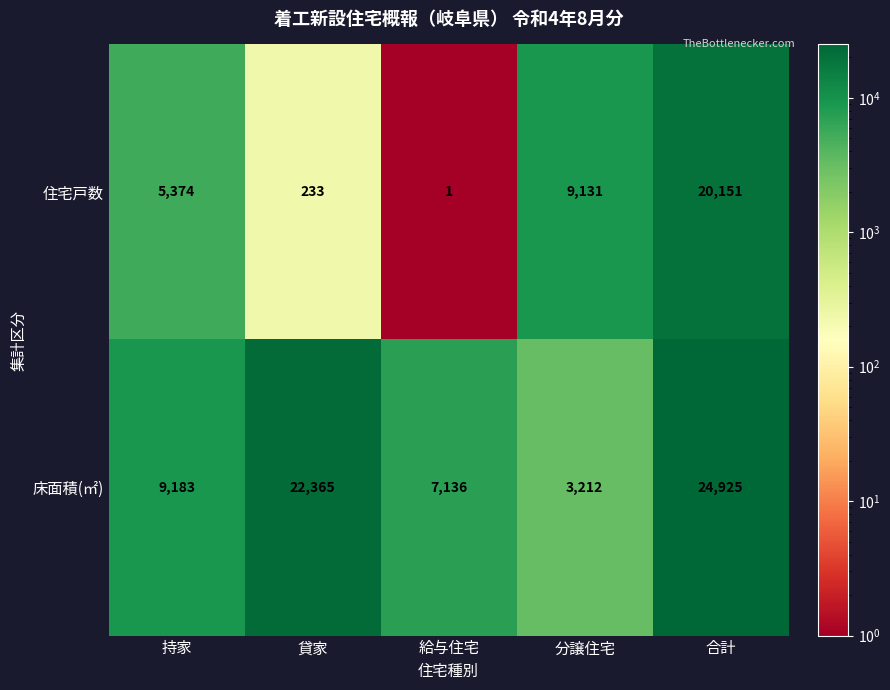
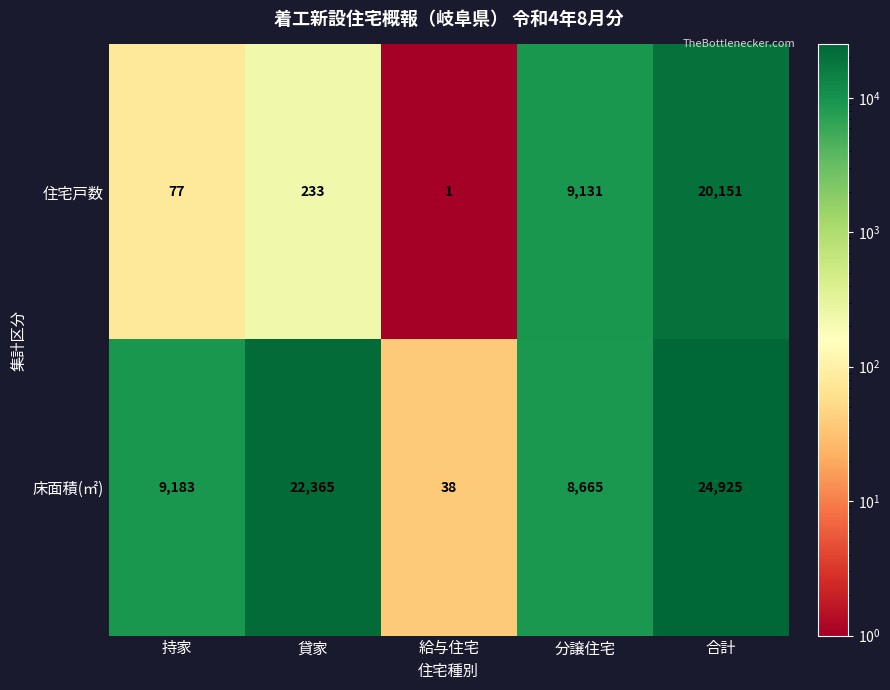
住宅戸数, 持家: 5,374 -> 77
床面積(㎡), 給与住宅: 7,136 -> 38
床面積(㎡), 分譲住宅: 3,212 -> 8,665
